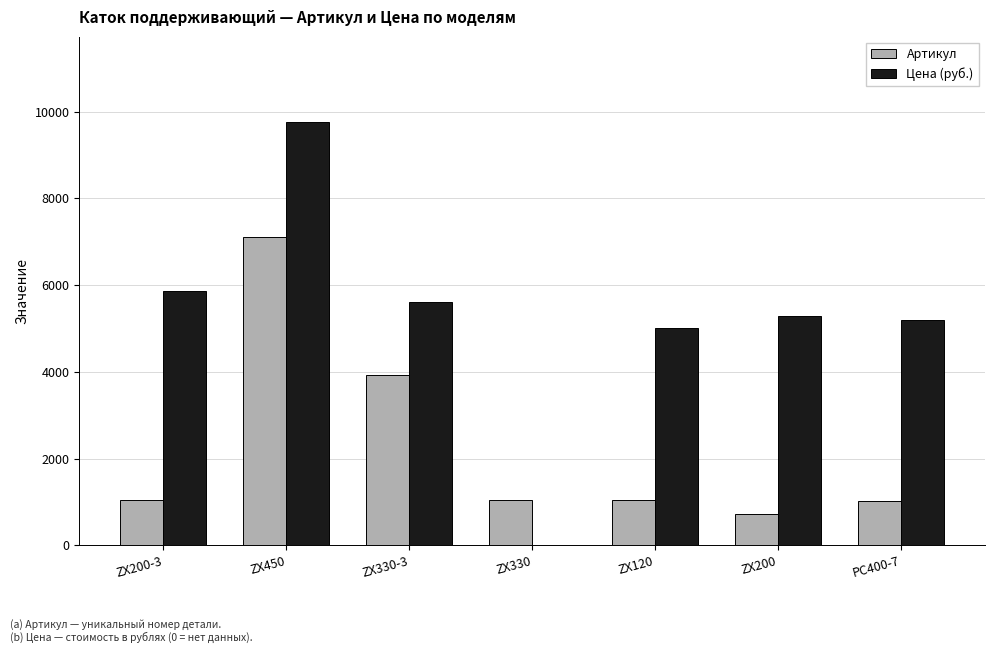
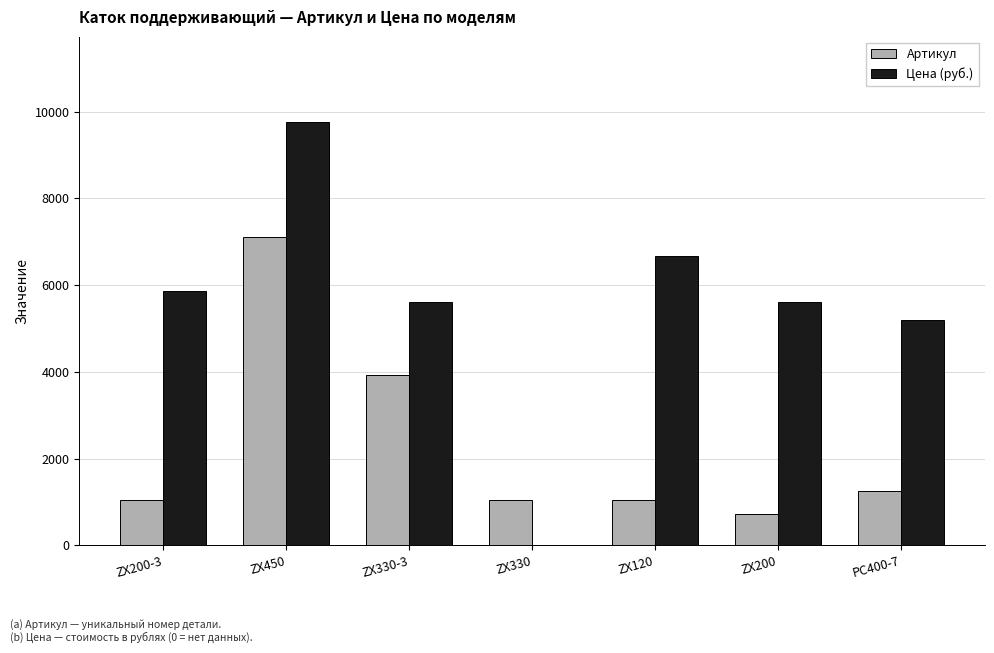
Цена (руб.), ZX120: 5000 -> 6700
Цена (руб.), ZX200: 5300 -> 5600
Артикул, PC400-7: 1000 -> 1300
